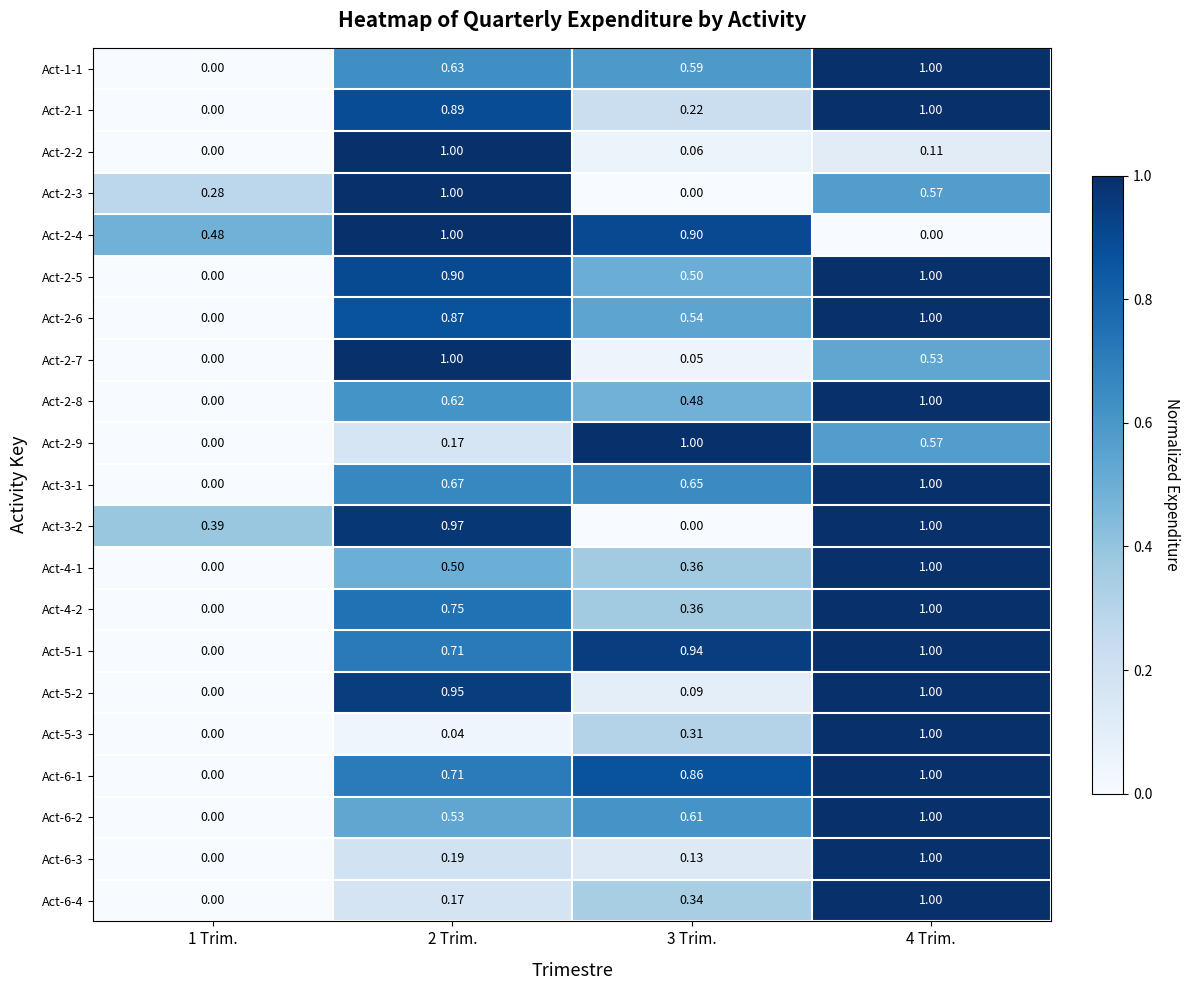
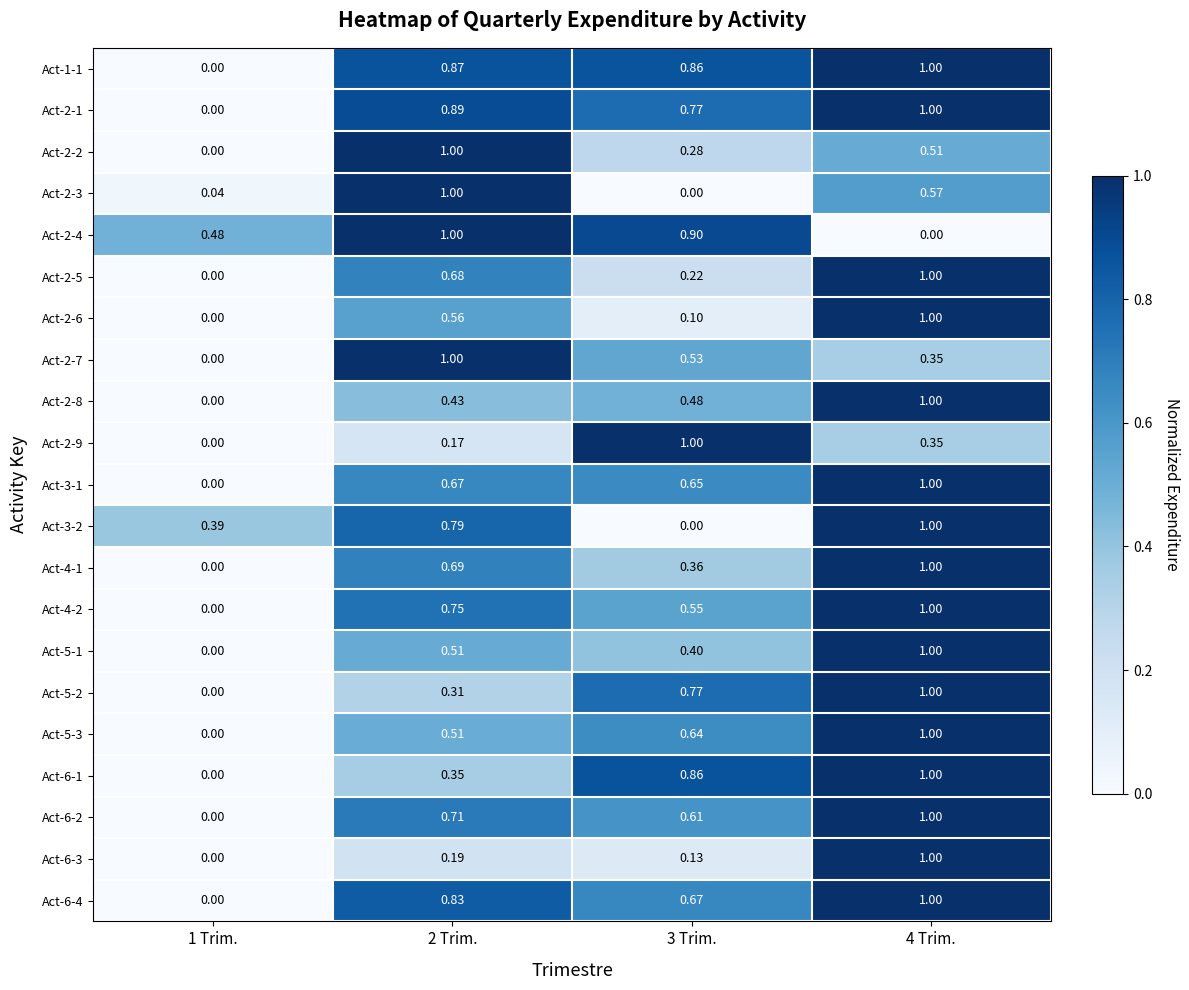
Act-1-1, 2 Trim.: 0.63 -> 0.87
Act-1-1, 3 Trim.: 0.59 -> 0.86
Act-2-1, 3 Trim.: 0.22 -> 0.77
Act-2-2, 3 Trim.: 0.06 -> 0.28
Act-2-2, 4 Trim.: 0.11 -> 0.51
Act-2-3, 1 Trim.: 0.28 -> 0.04
Act-2-5, 2 Trim.: 0.90 -> 0.68
Act-2-5, 3 Trim.: 0.50 -> 0.22
Act-2-6, 2 Trim.: 0.87 -> 0.56
Act-2-6, 3 Trim.: 0.54 -> 0.10
Act-2-7, 3 Trim.: 0.05 -> 0.53
Act-2-7, 4 Trim.: 0.53 -> 0.35
Act-2-8, 2 Trim.: 0.62 -> 0.43
Act-2-9, 4 Trim.: 0.57 -> 0.35
Act-3-2, 2 Trim.: 0.97 -> 0.79
Act-4-1, 2 Trim.: 0.50 -> 0.69
Act-4-2, 3 Trim.: 0.36 -> 0.55
Act-5-1, 2 Trim.: 0.71 -> 0.51
Act-5-1, 3 Trim.: 0.94 -> 0.40
Act-5-2, 2 Trim.: 0.95 -> 0.31
Act-5-2, 3 Trim.: 0.09 -> 0.77
Act-5-3, 2 Trim.: 0.04 -> 0.51
Act-5-3, 3 Trim.: 0.31 -> 0.64
Act-6-1, 2 Trim.: 0.71 -> 0.35
Act-6-2, 2 Trim.: 0.53 -> 0.71
Act-6-4, 2 Trim.: 0.17 -> 0.83
Act-6-4, 3 Trim.: 0.34 -> 0.67
